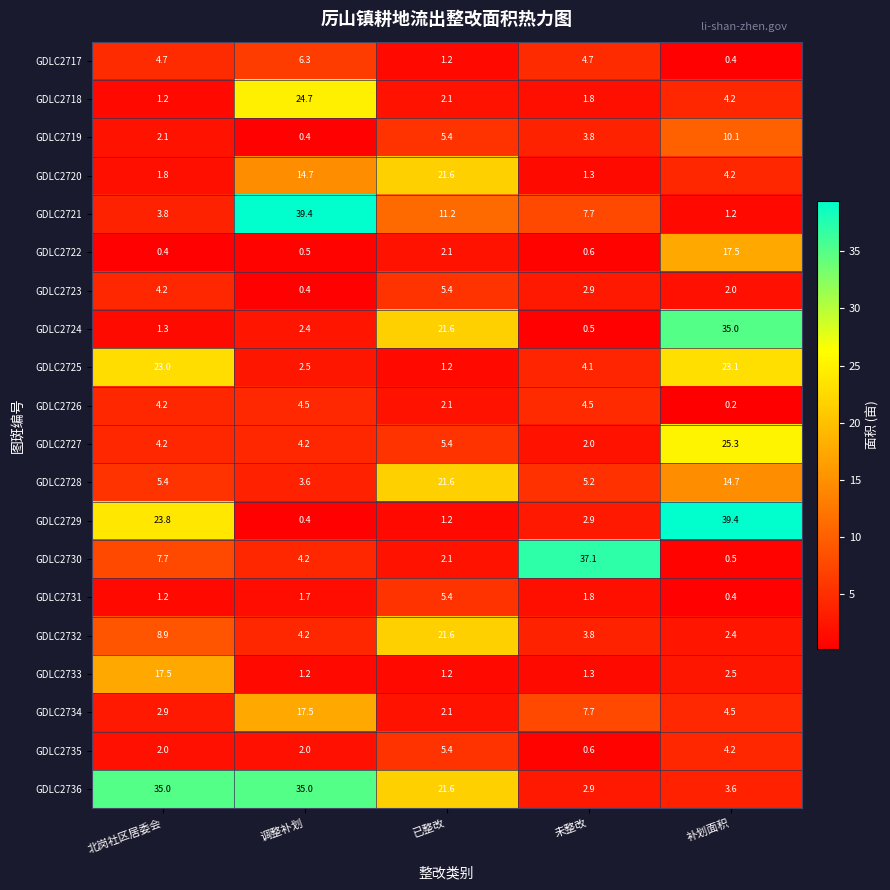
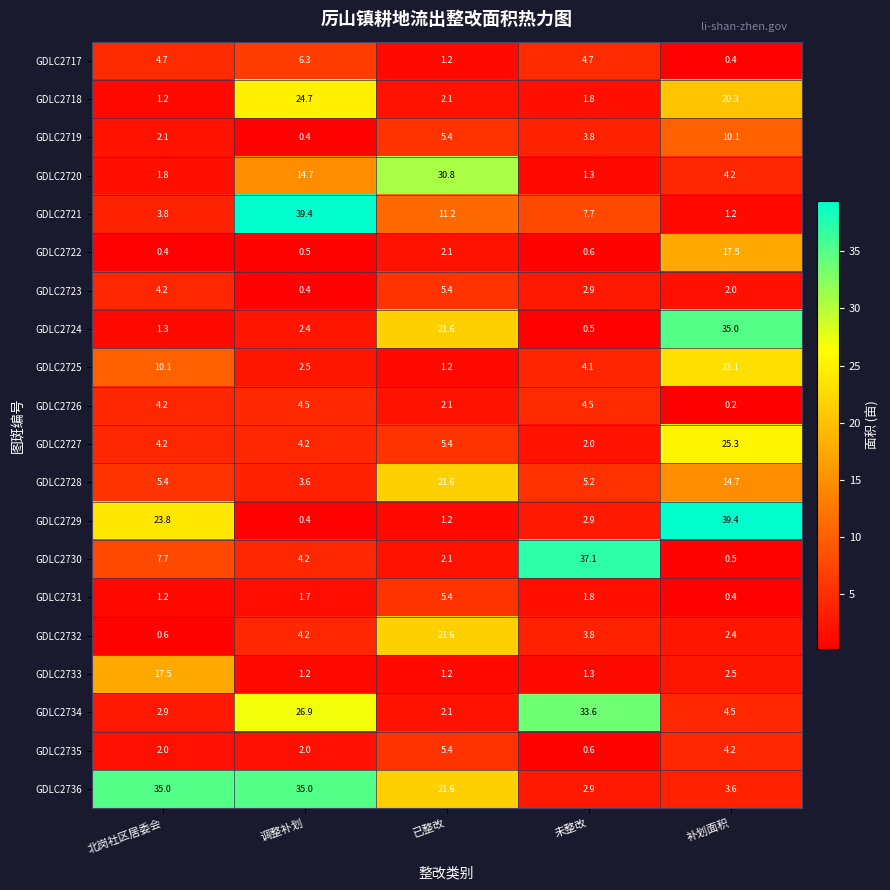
GDLC2718, 补划面积: 4.2 -> 20.3
GDLC2720, 已整改: 21.6 -> 30.8
GDLC2725, 北岗社区居委会: 23.0 -> 10.1
GDLC2732, 北岗社区居委会: 8.9 -> 0.6
GDLC2734, 调整补划: 17.5 -> 26.9
GDLC2734, 未整改: 7.7 -> 33.6
